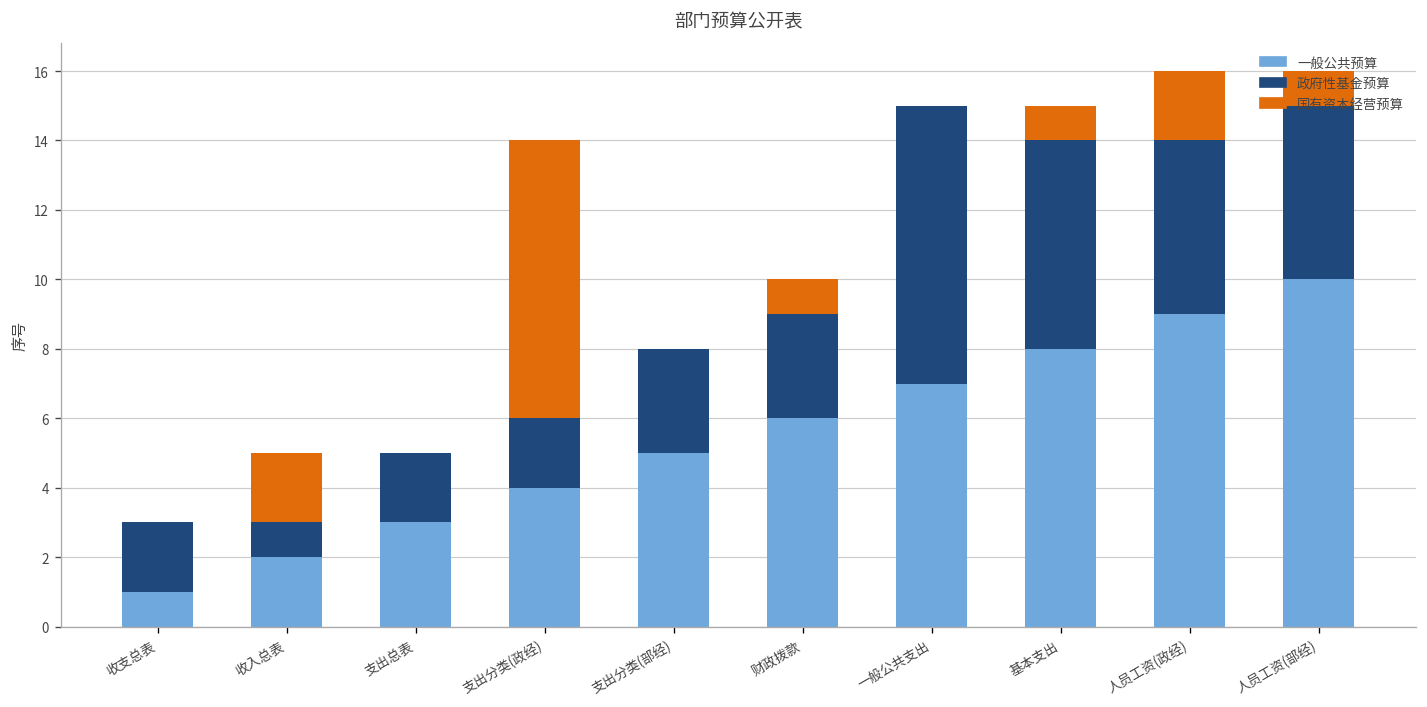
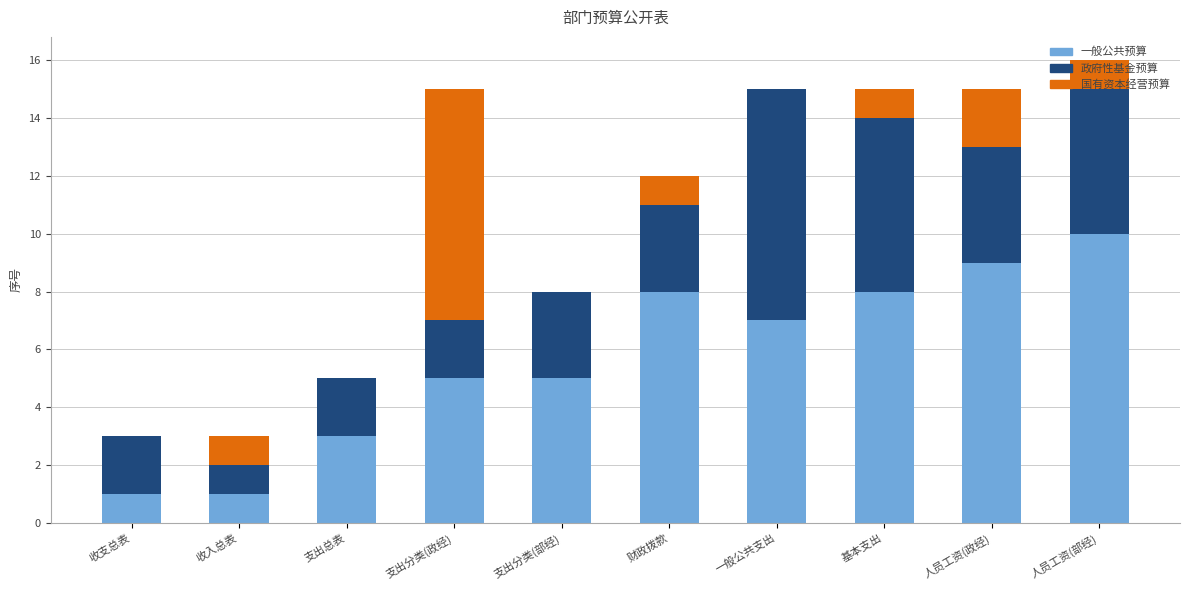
一般公共预算, 收入总表: 2 -> 1
国有资本经营预算, 收入总表: 2 -> 1
一般公共预算, 支出分类(政经): 4 -> 5
一般公共预算, 财政拨款: 6 -> 8
政府性基金预算, 人员工资(政经): 5 -> 4
